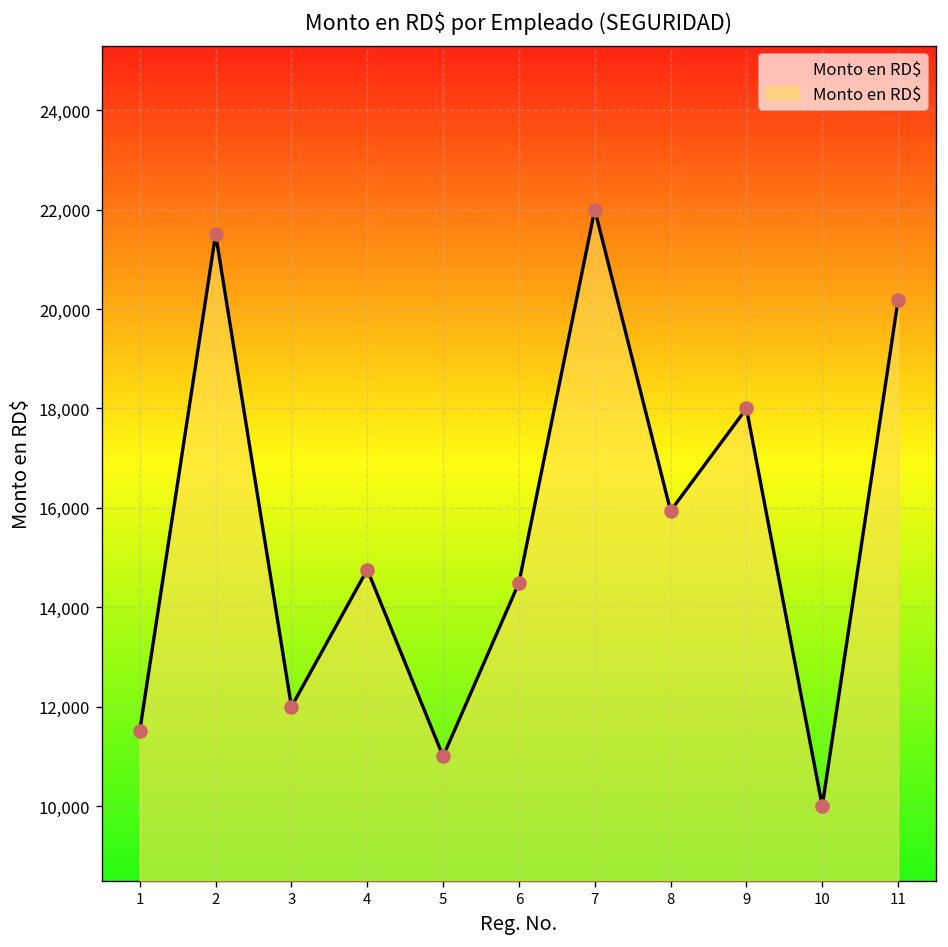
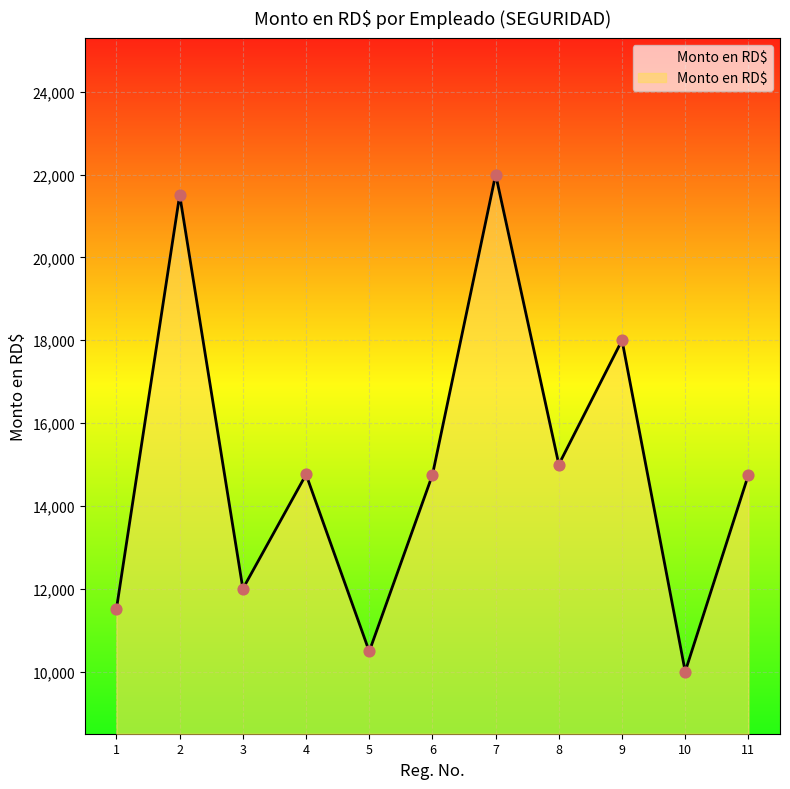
5: 11,000 -> 10,500
6: 14,500 -> 14,800
8: 15,900 -> 15,000
11: 20,200 -> 14,800
